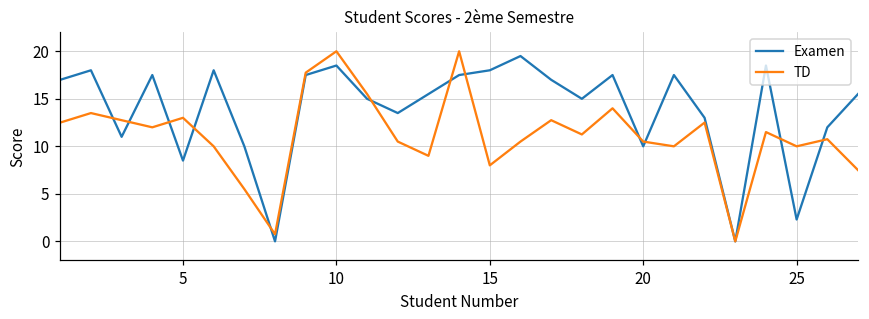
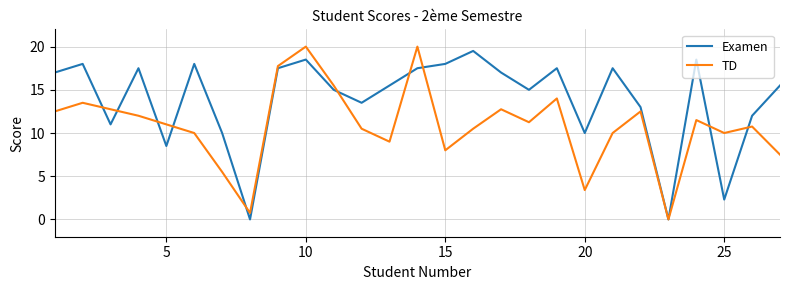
TD, 5: 13 -> 11
TD, 20: 11 -> 3
